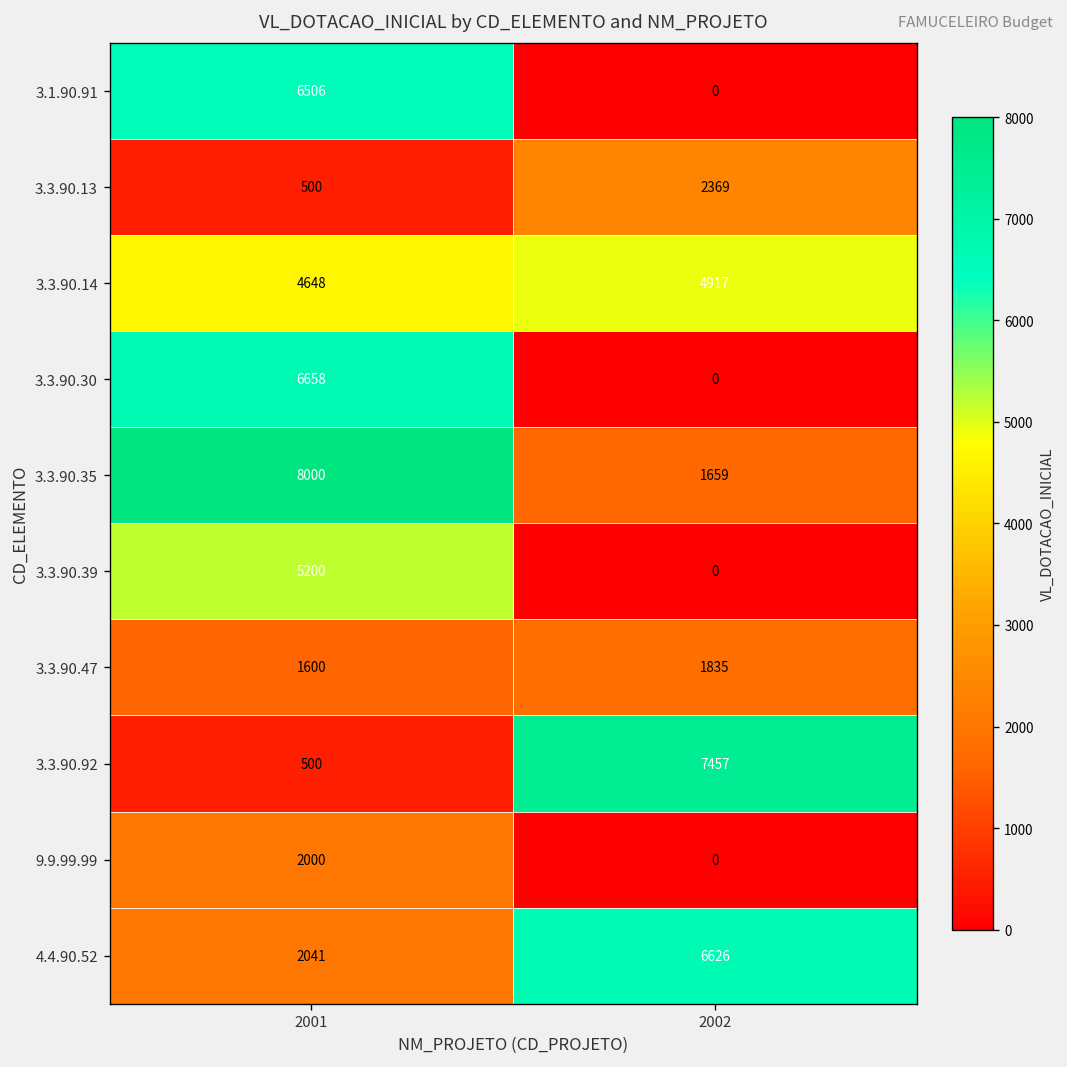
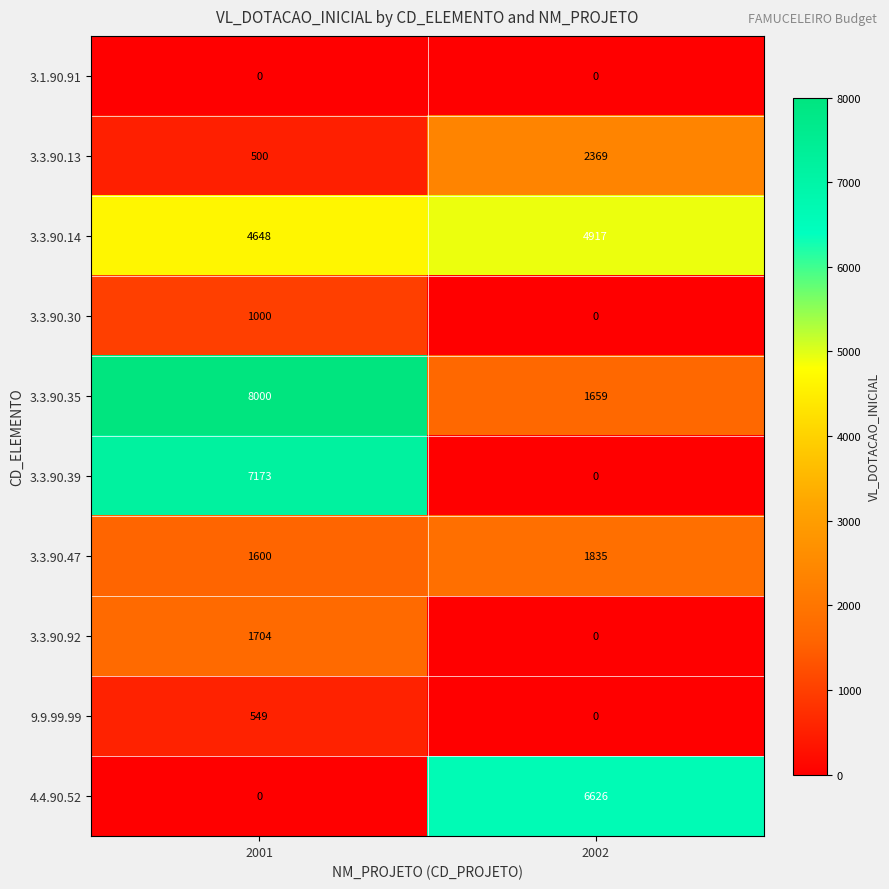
3.1.90.91, 2001: 6506 -> 0
3.3.90.30, 2001: 6658 -> 1000
3.3.90.39, 2001: 5200 -> 7173
3.3.90.92, 2001: 500 -> 1704
3.3.90.92, 2002: 7457 -> 0
9.9.99.99, 2001: 2000 -> 549
4.4.90.52, 2001: 2041 -> 0
